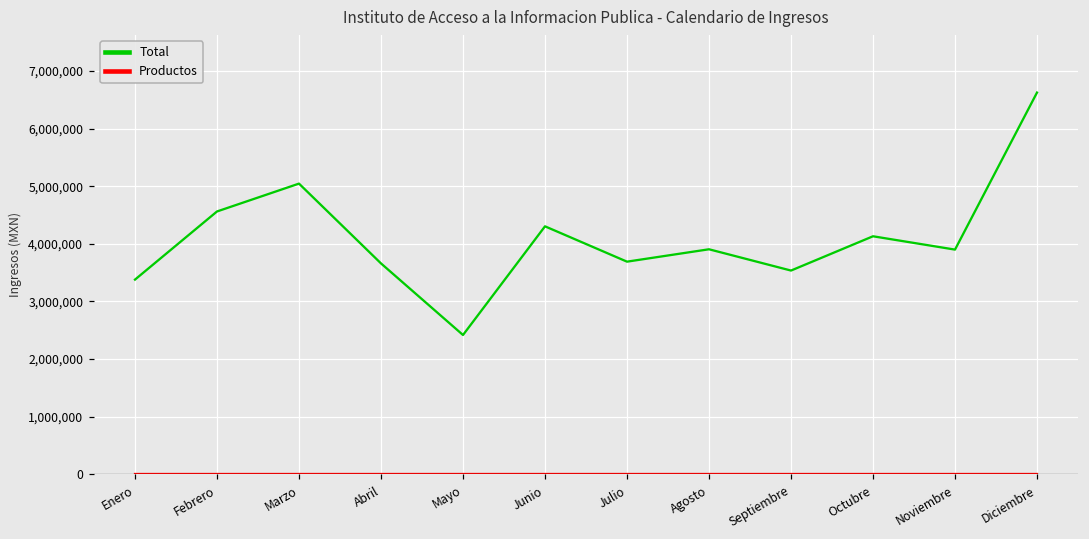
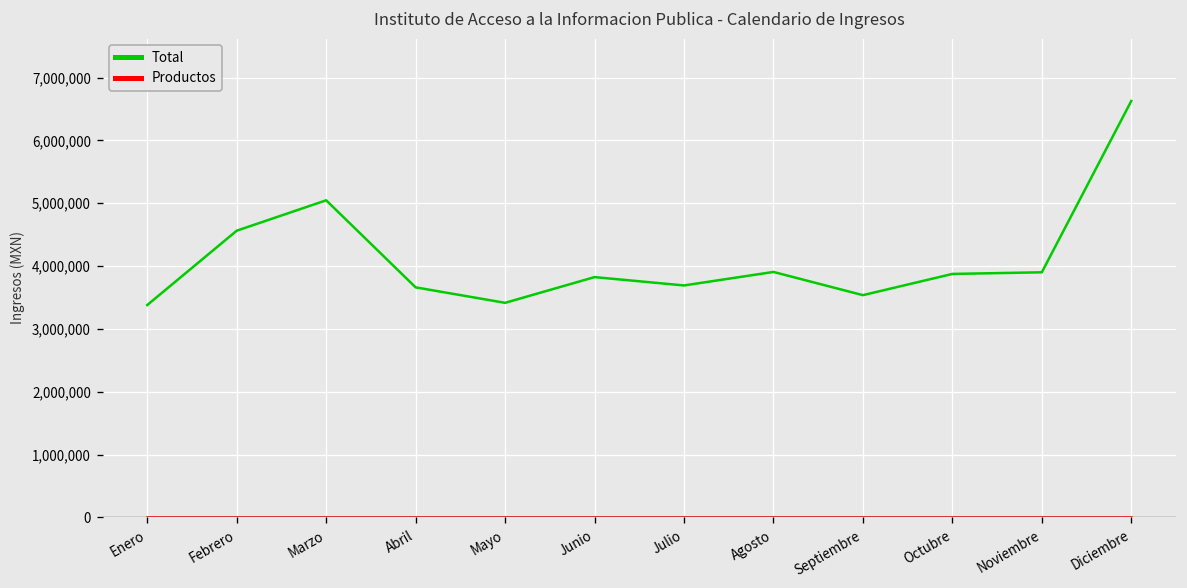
Total, Mayo: 2,400,000 -> 3,400,000
Total, Junio: 4,300,000 -> 3,800,000
Total, Octubre: 4,100,000 -> 3,900,000
